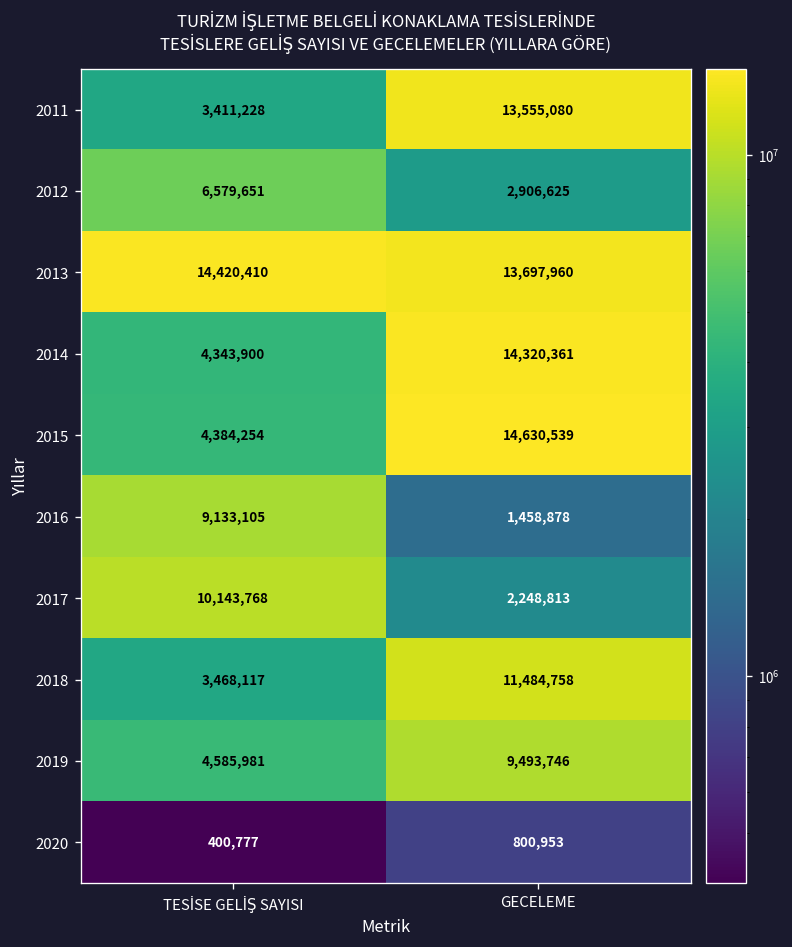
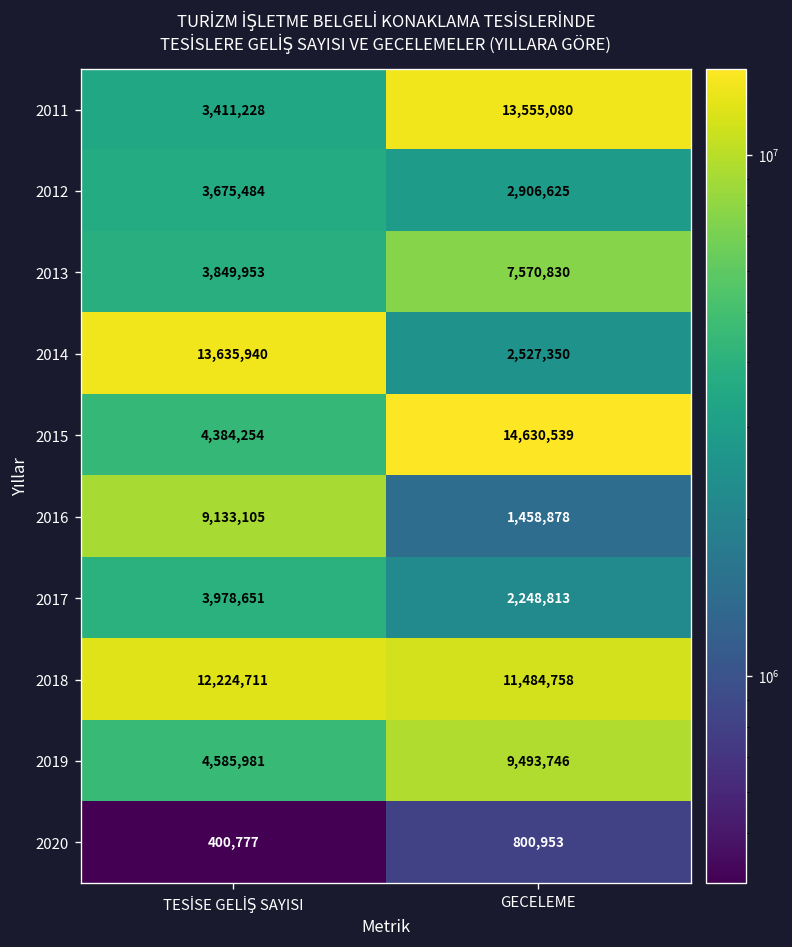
2012, TESİSE GELİŞ SAYISI: 6,579,651 -> 3,675,484
2013, TESİSE GELİŞ SAYISI: 14,420,410 -> 3,849,953
2013, GECELEME: 13,697,960 -> 7,570,830
2014, TESİSE GELİŞ SAYISI: 4,343,900 -> 13,635,940
2014, GECELEME: 14,320,361 -> 2,527,350
2017, TESİSE GELİŞ SAYISI: 10,143,768 -> 3,978,651
2018, TESİSE GELİŞ SAYISI: 3,468,117 -> 12,224,711
